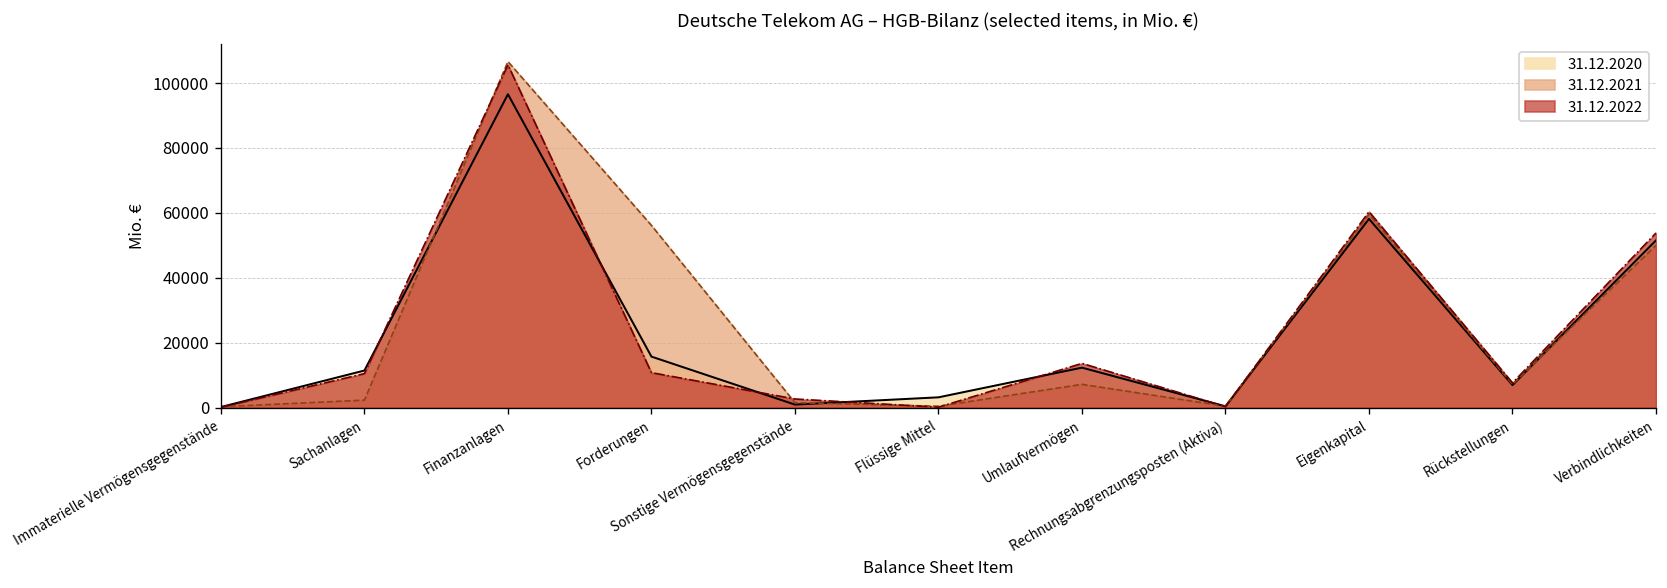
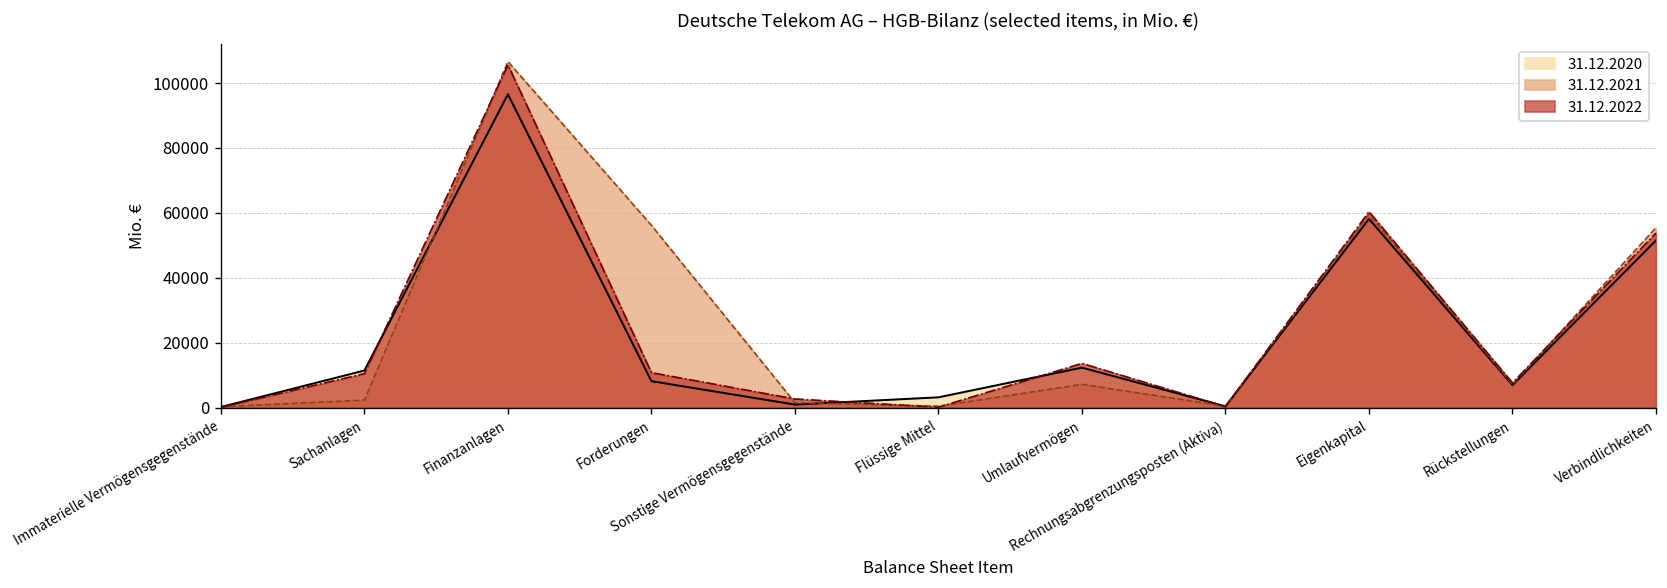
31.12.2020, Forderungen: 16000 -> 8000
31.12.2021, Verbindlichkeiten: 50000 -> 55000
